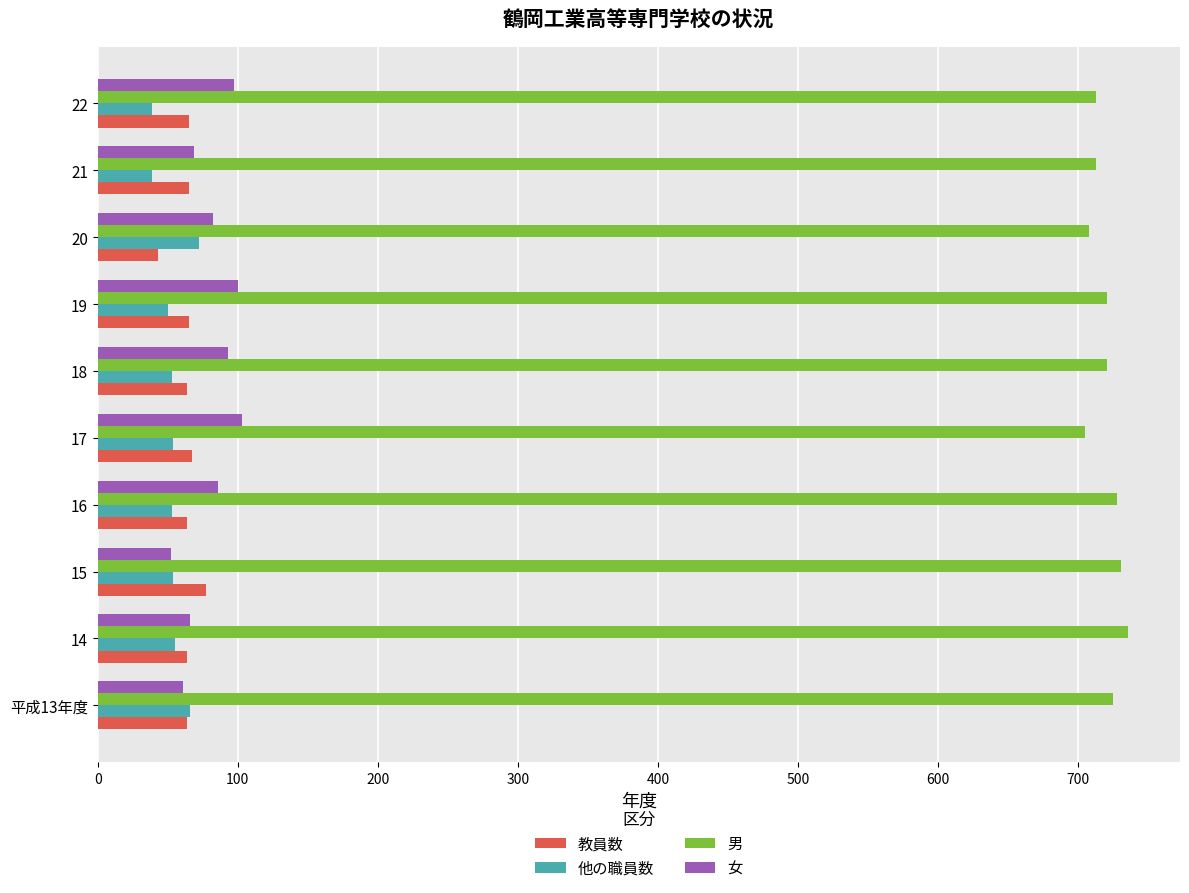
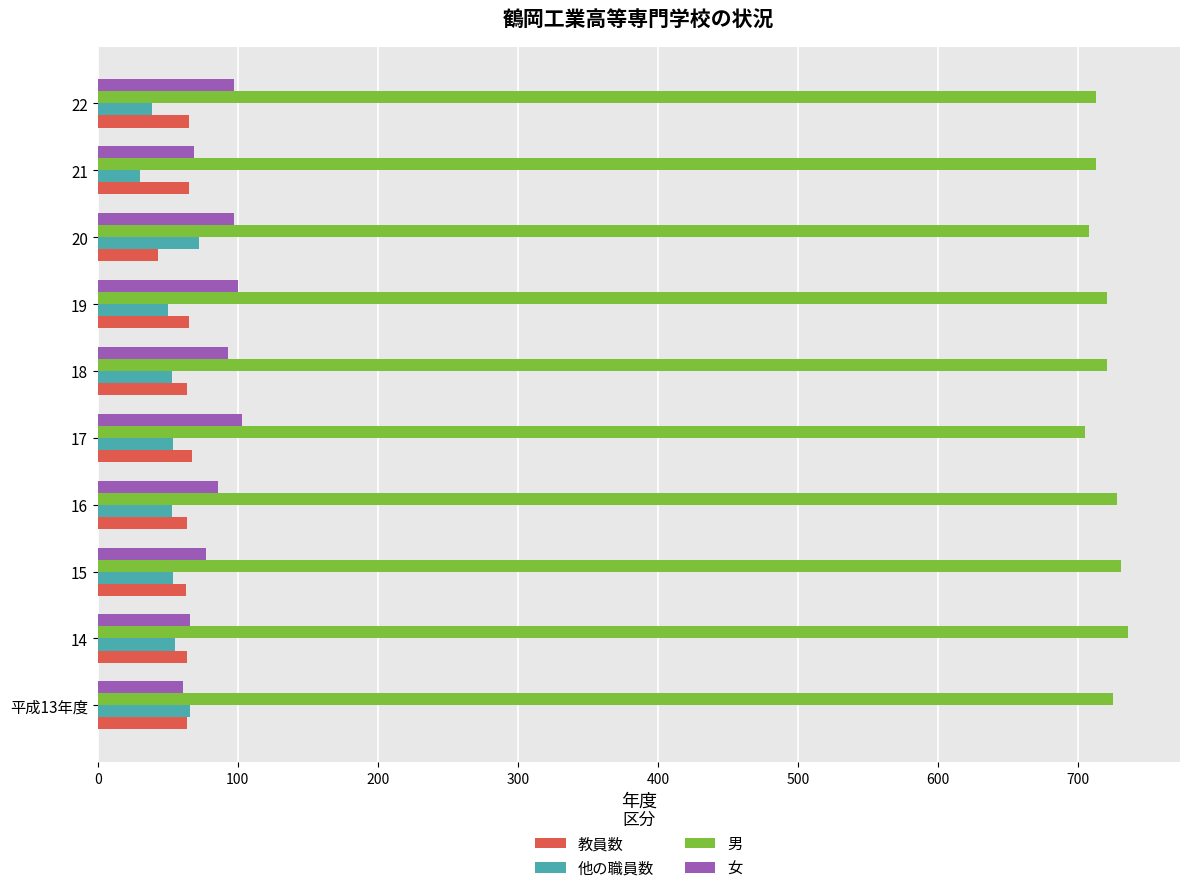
他の職員数, 21: 39 -> 30
女, 20: 82 -> 97
女, 15: 52 -> 77
教員数, 15: 77 -> 63
